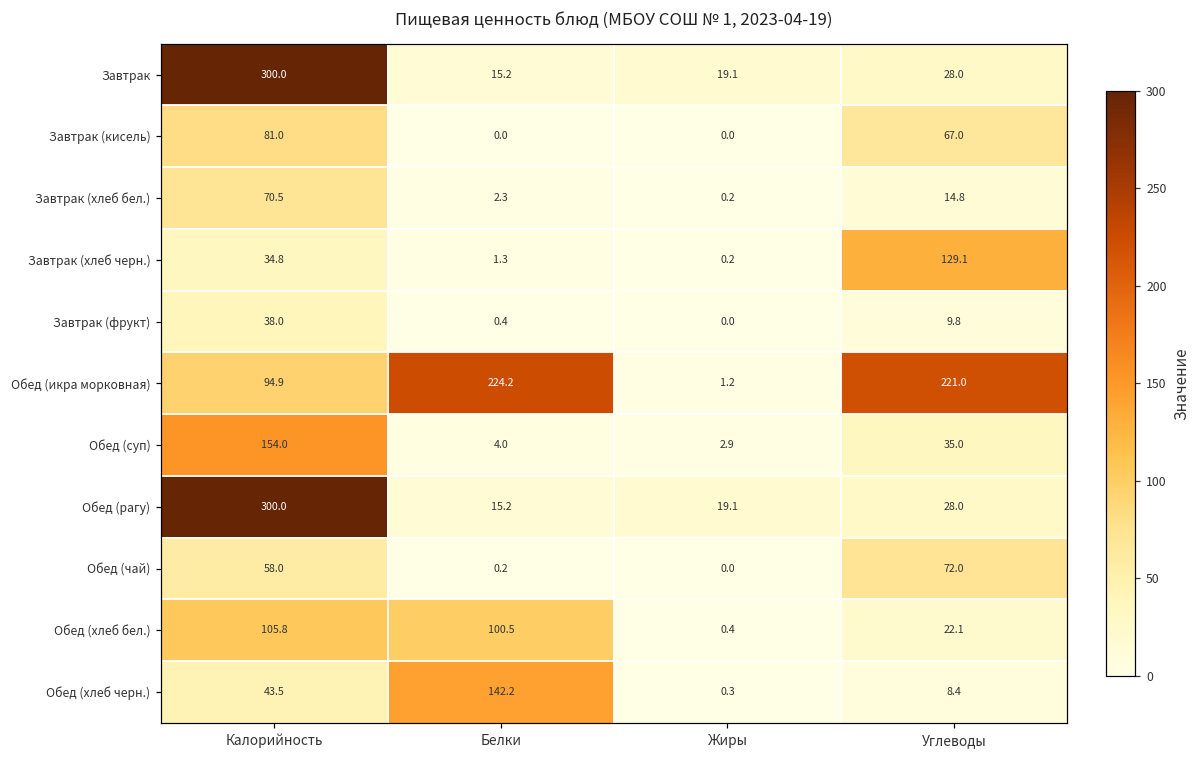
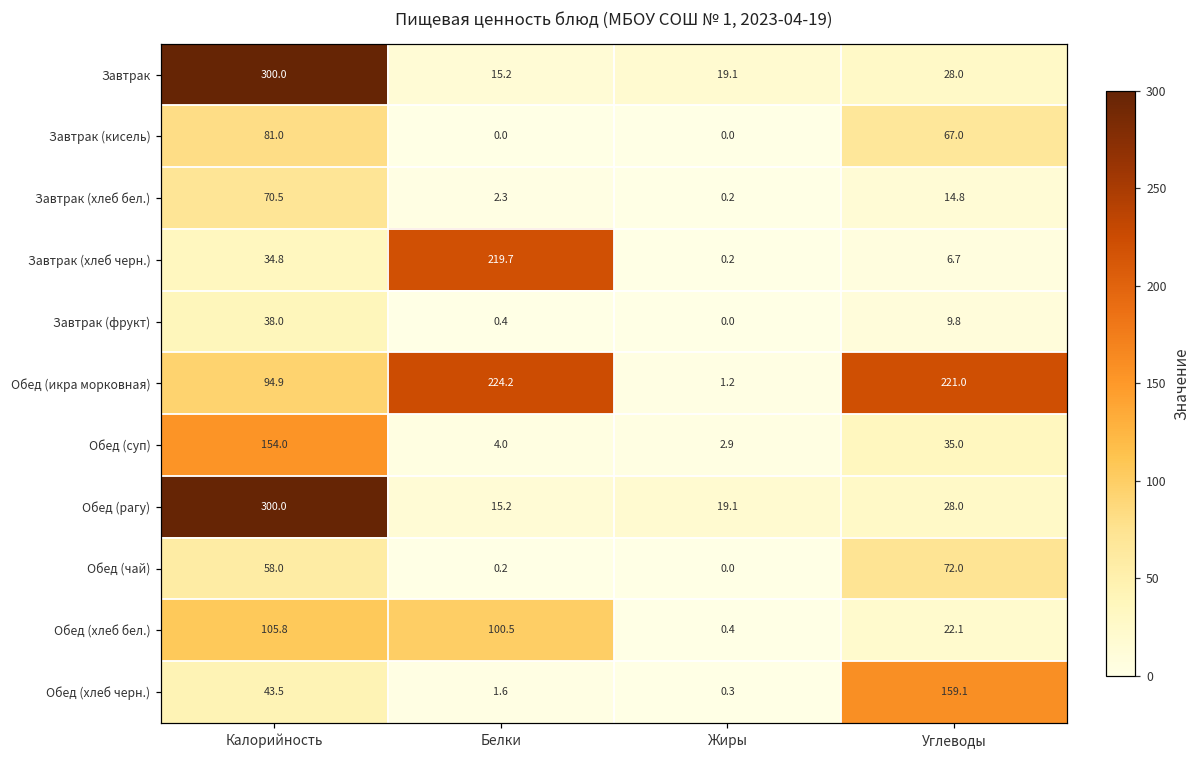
Завтрак (хлеб черн.), Белки: 1.3 -> 219.7
Завтрак (хлеб черн.), Углеводы: 129.1 -> 6.7
Обед (хлеб черн.), Белки: 142.2 -> 1.6
Обед (хлеб черн.), Углеводы: 8.4 -> 159.1
